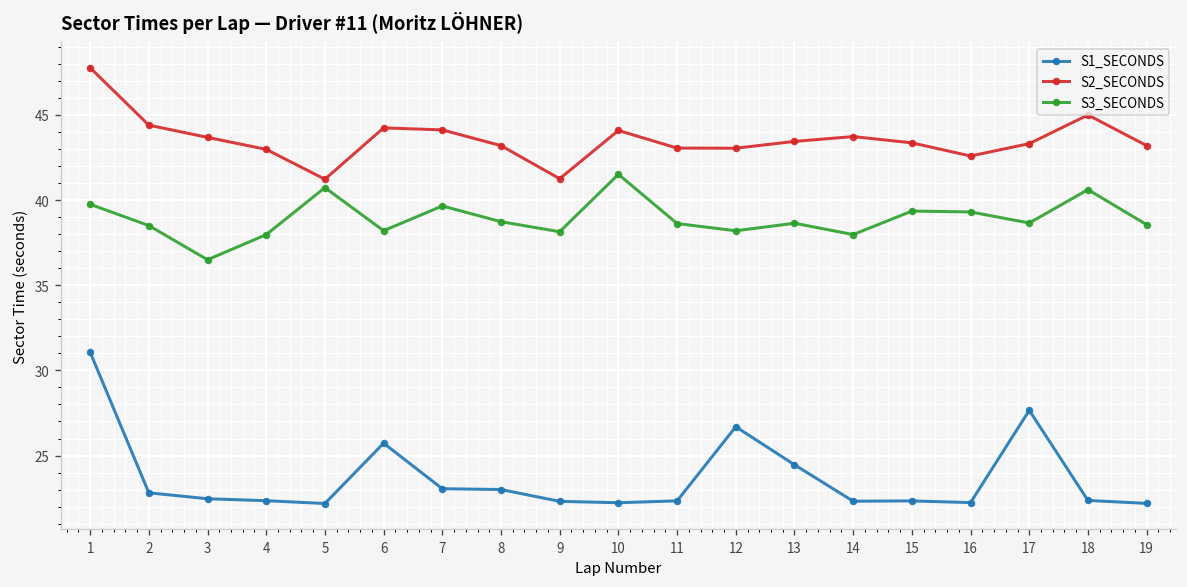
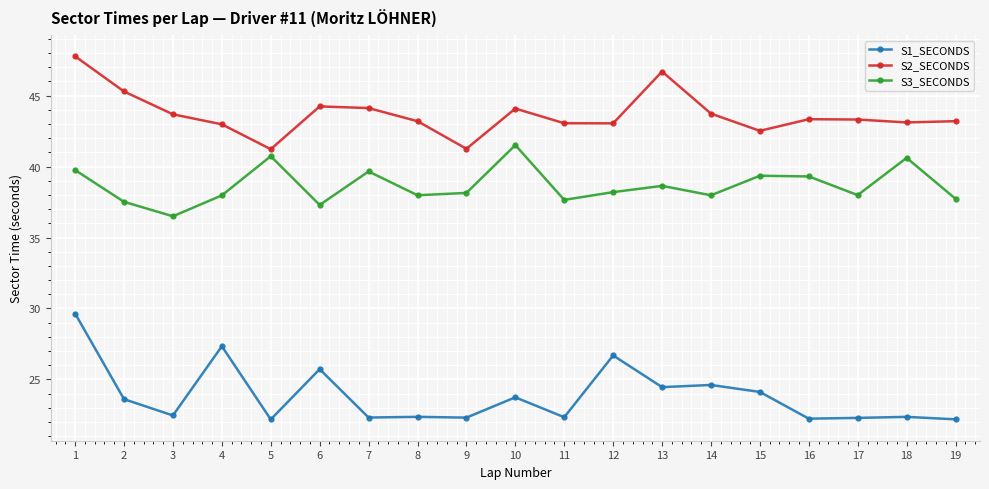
S1_SECONDS, 1: 31.1 -> 29.6
S1_SECONDS, 2: 22.8 -> 23.6
S2_SECONDS, 2: 44.4 -> 45.3
S3_SECONDS, 2: 38.5 -> 37.5
S1_SECONDS, 4: 22.4 -> 27.3
S3_SECONDS, 6: 38.2 -> 37.3
S1_SECONDS, 7: 23.1 -> 22.3
S1_SECONDS, 8: 23.0 -> 22.4
S3_SECONDS, 8: 38.7 -> 38.0
S1_SECONDS, 10: 22.2 -> 23.7
S3_SECONDS, 11: 38.6 -> 37.7
S2_SECONDS, 13: 43.4 -> 46.7
S1_SECONDS, 14: 22.3 -> 24.6
S1_SECONDS, 15: 22.3 -> 24.1
S2_SECONDS, 15: 43.4 -> 42.5
S2_SECONDS, 16: 42.6 -> 43.3
S1_SECONDS, 17: 27.7 -> 22.3
S3_SECONDS, 17: 38.7 -> 38.0
S2_SECONDS, 18: 45.0 -> 43.1
S3_SECONDS, 19: 38.6 -> 37.7
